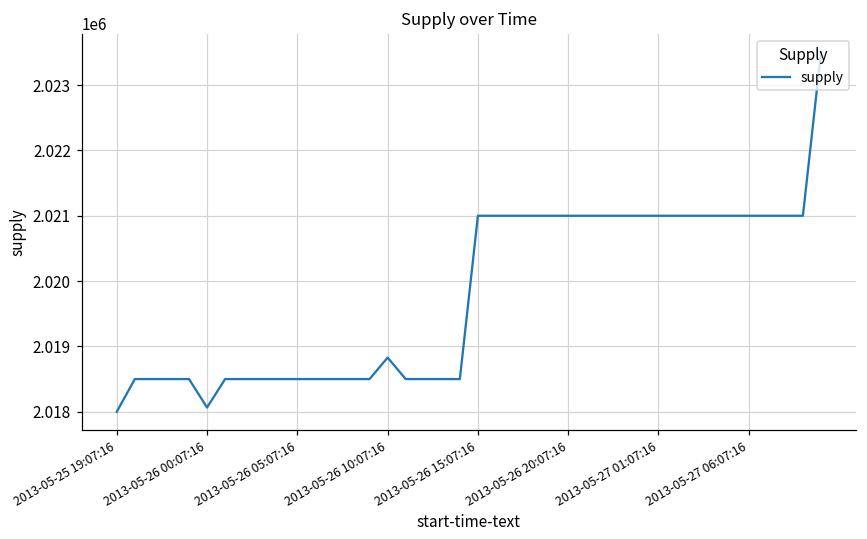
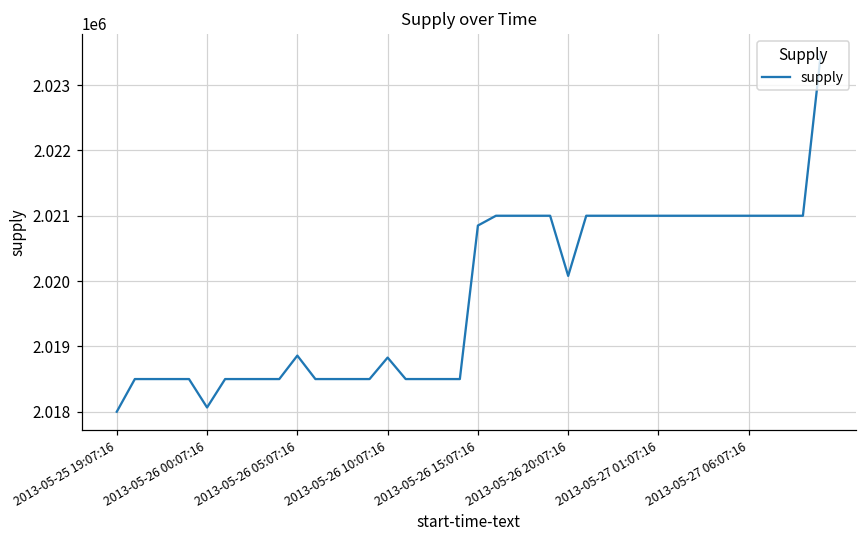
2013-05-26 05:07:16: 2018500 -> 2018900
2013-05-26 15:07:16: 2021000 -> 2020900
2013-05-26 20:07:16: 2021000 -> 2020100
